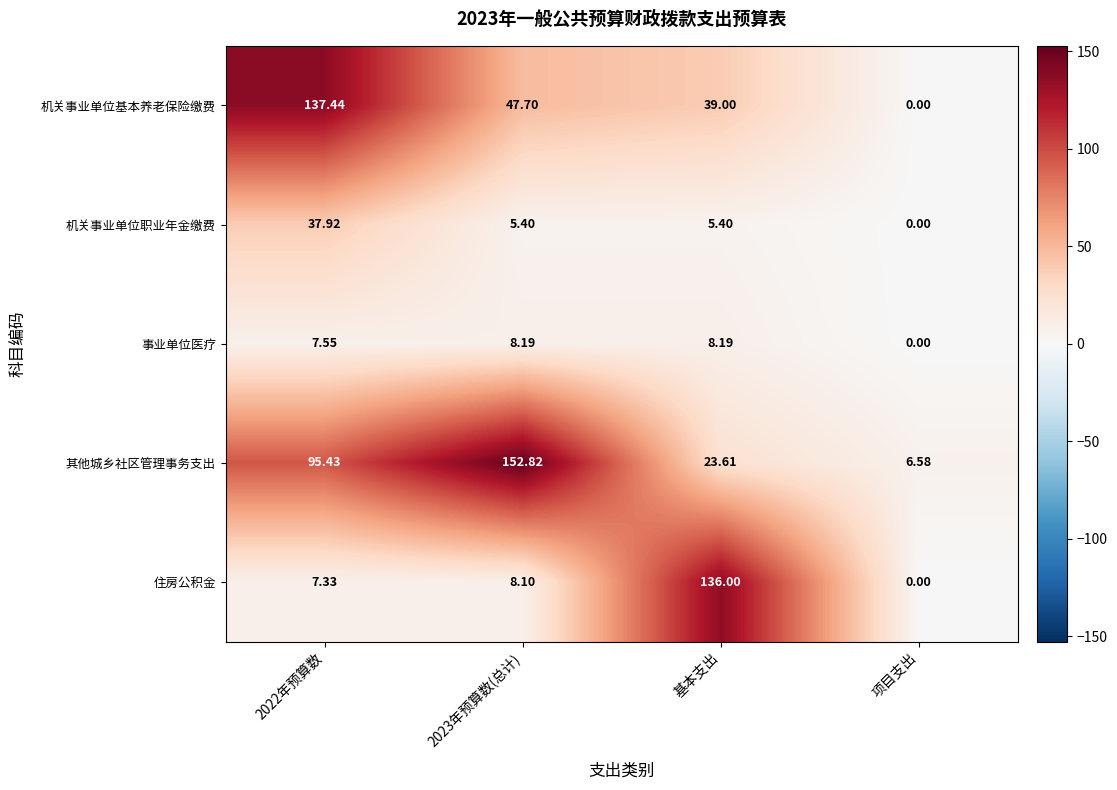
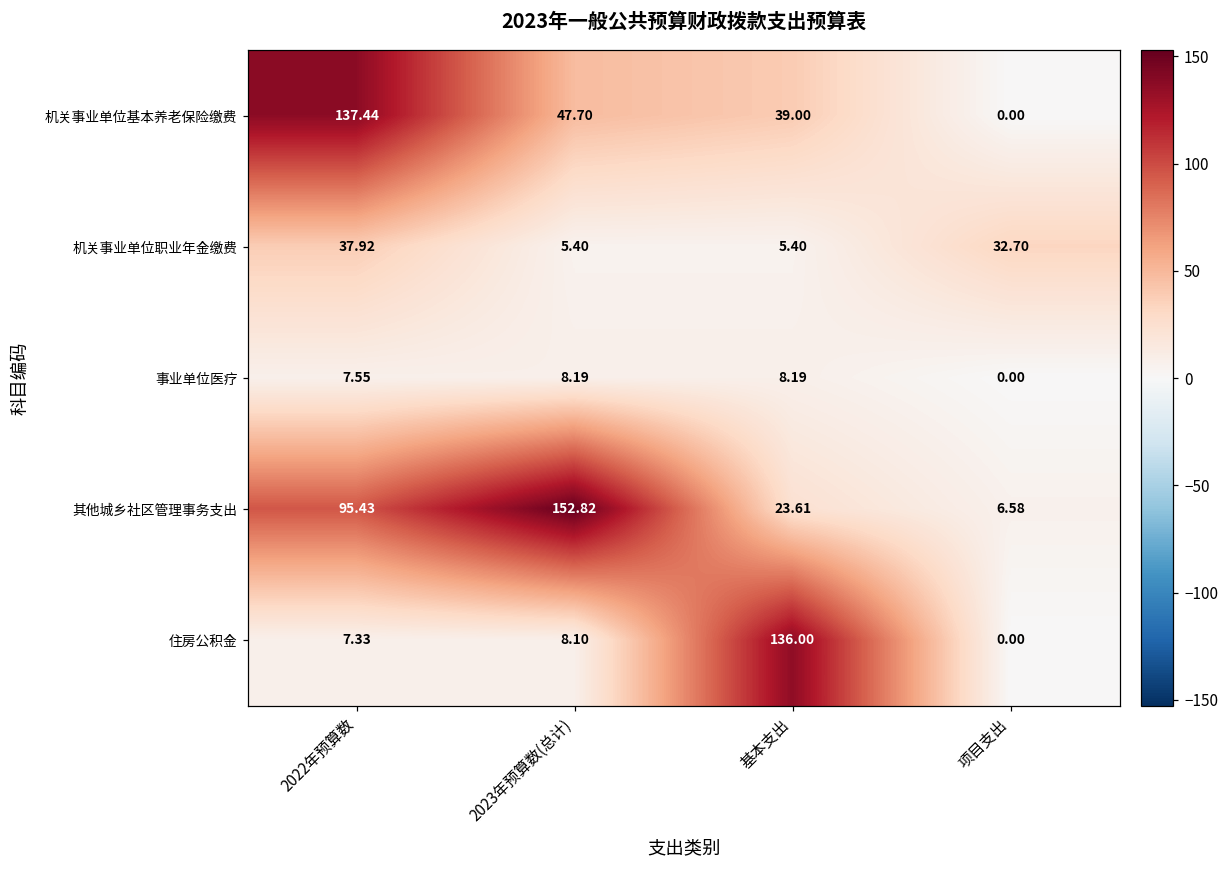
机关事业单位职业年金缴费, 项目支出: 0.00 -> 32.70
